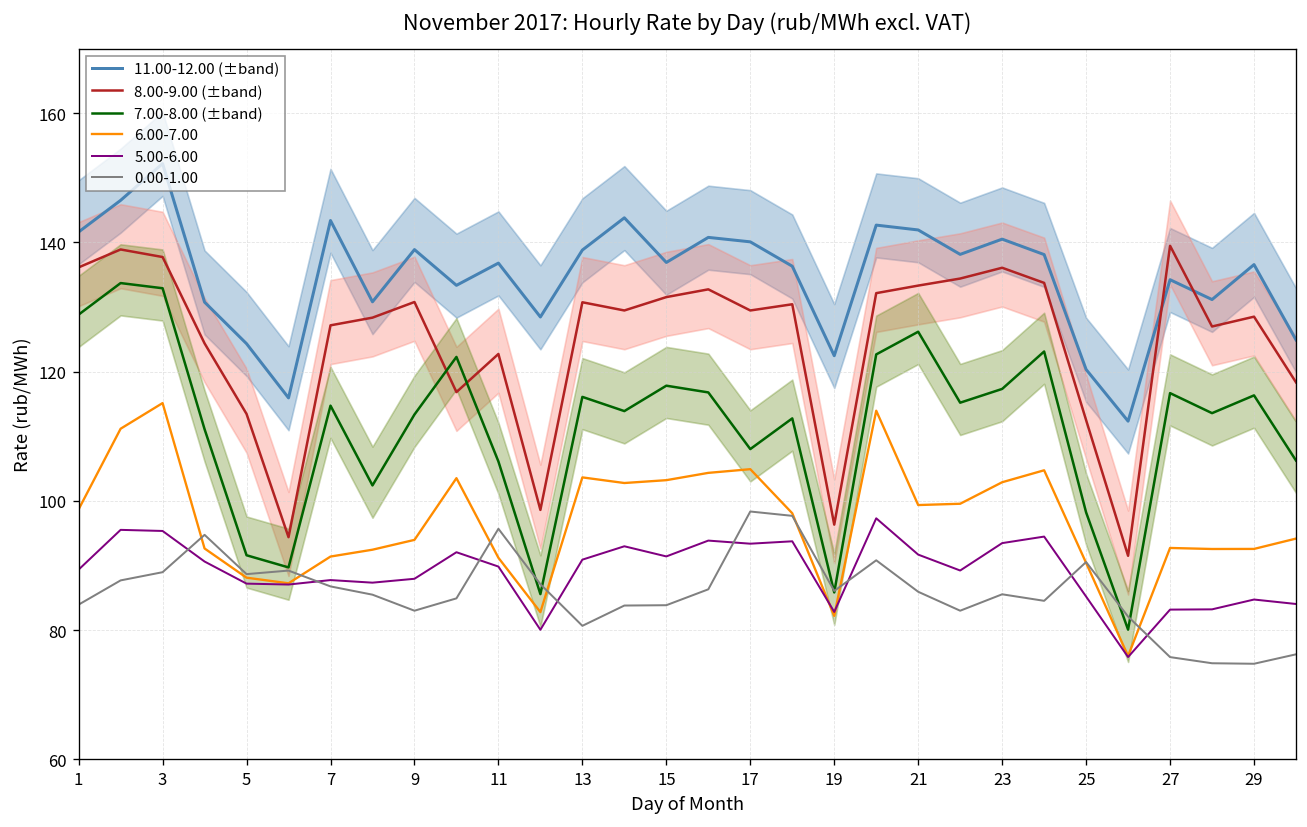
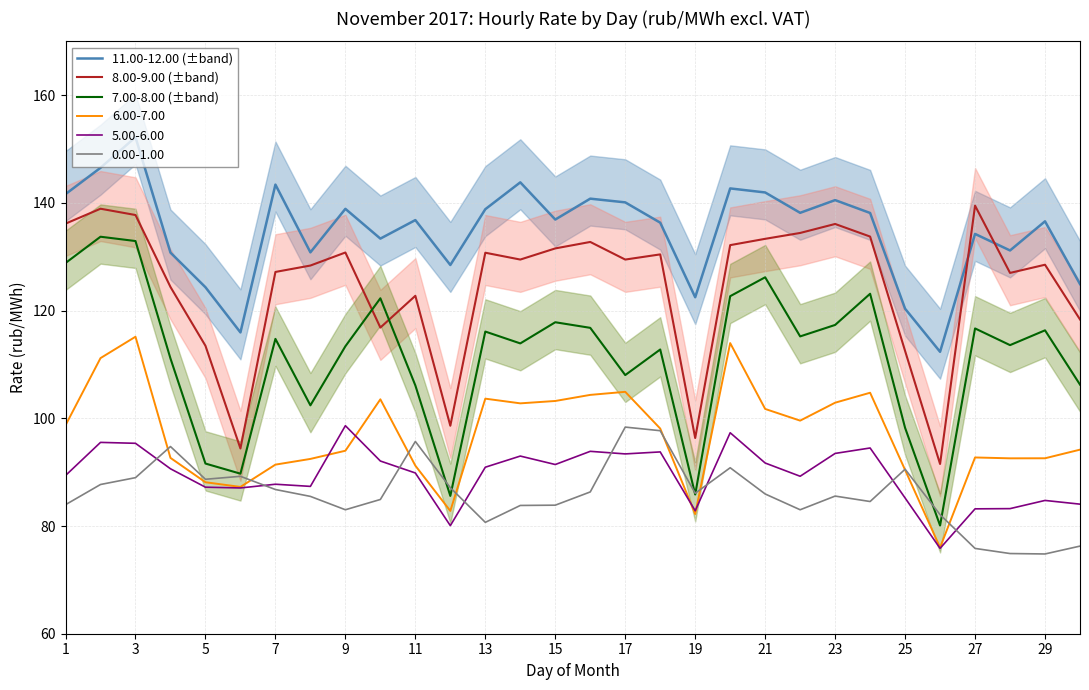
5.00-6.00, 9: 88 -> 99
6.00-7.00, 21: 99 -> 102
